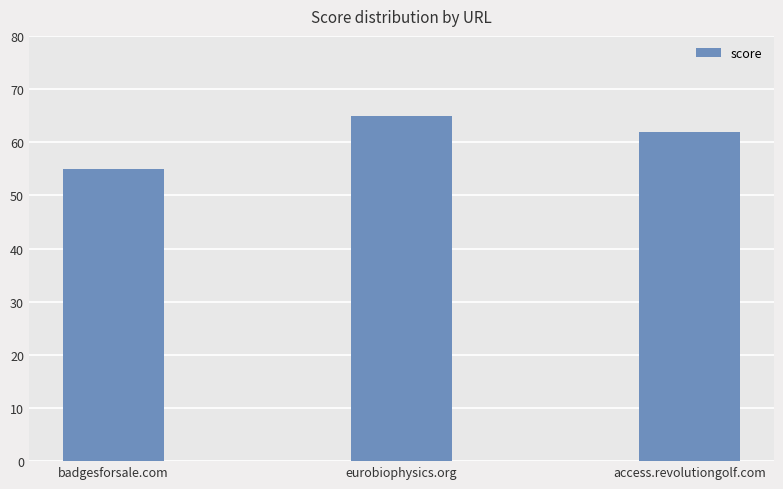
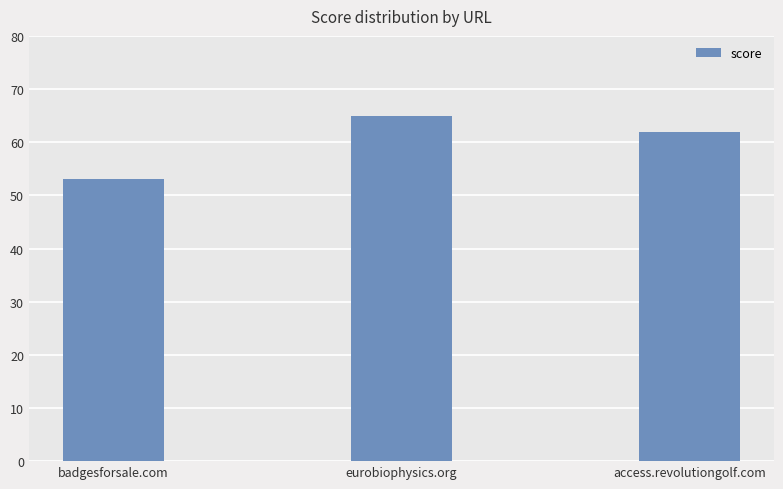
badgesforsale.com: 55 -> 53
